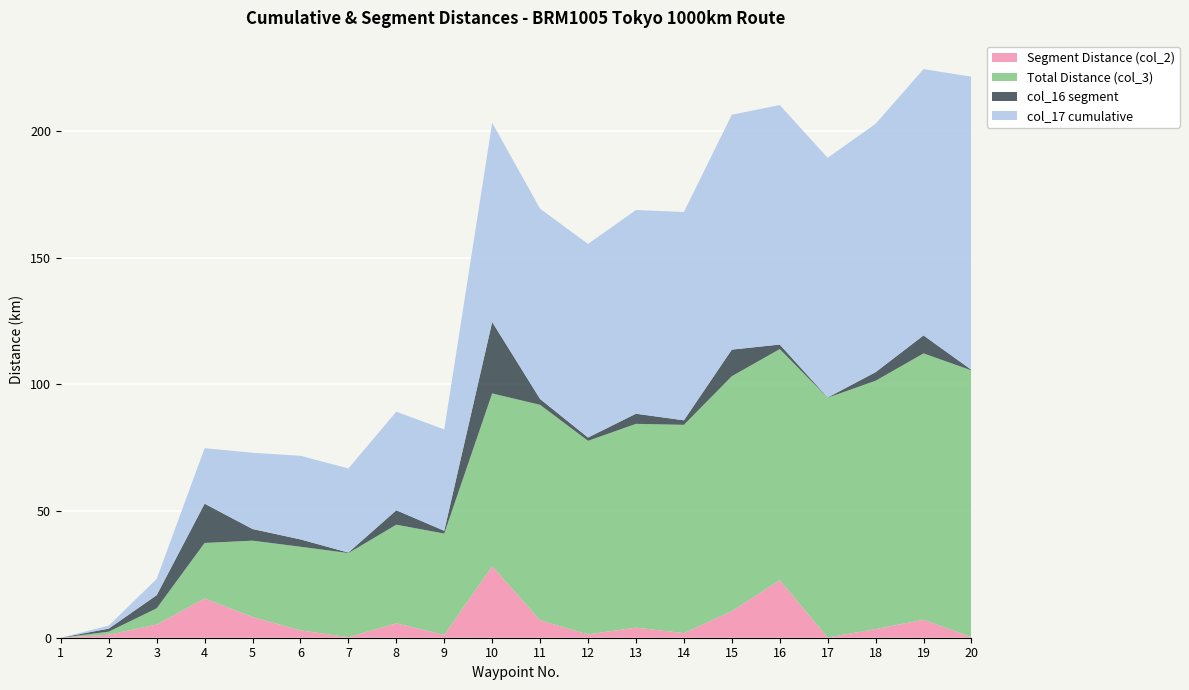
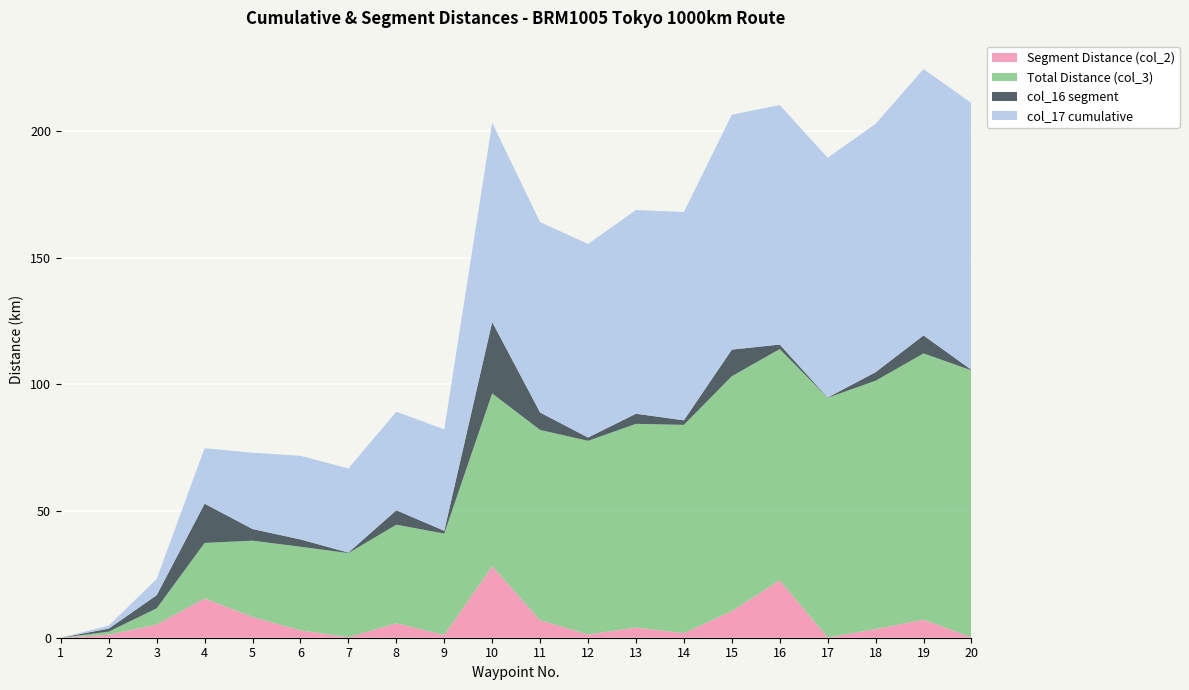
Total Distance (col_3), 11: 85 -> 75
col_16 segment, 11: 2 -> 7
col_17 cumulative, 20: 116 -> 105
